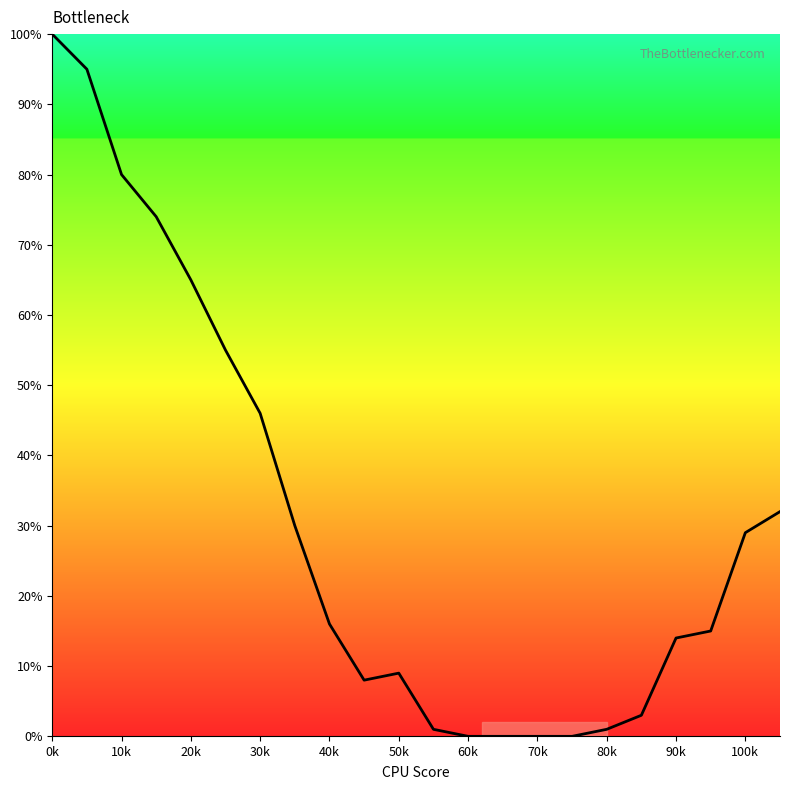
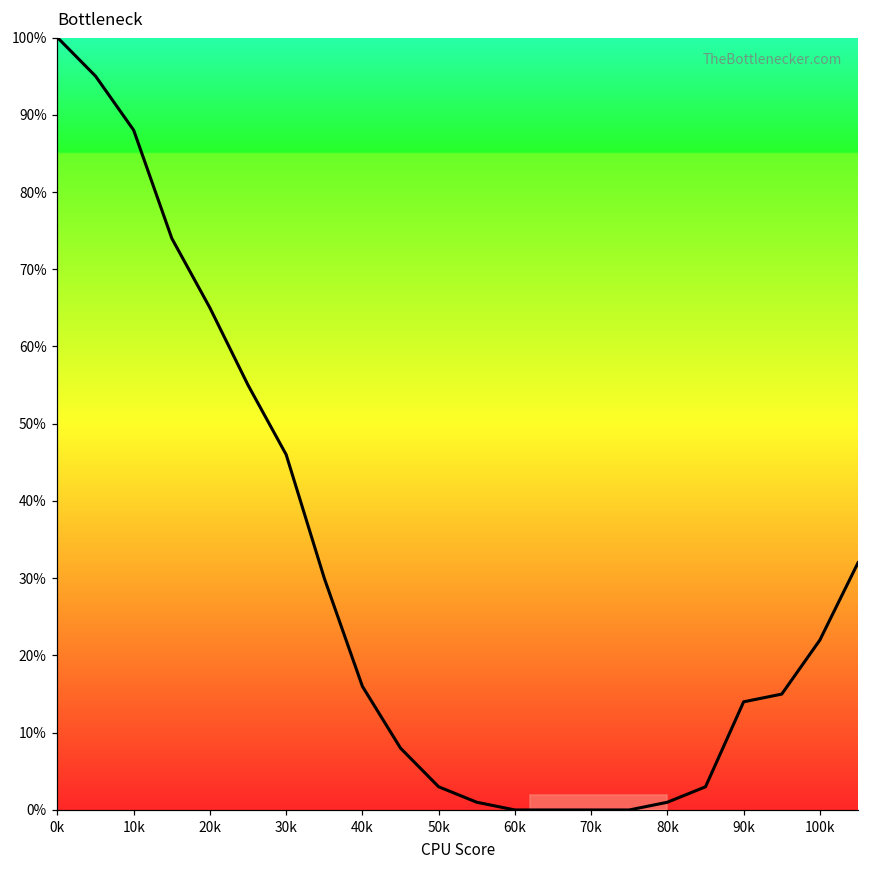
10k: 80% -> 88%
50k: 9% -> 3%
100k: 29% -> 22%
